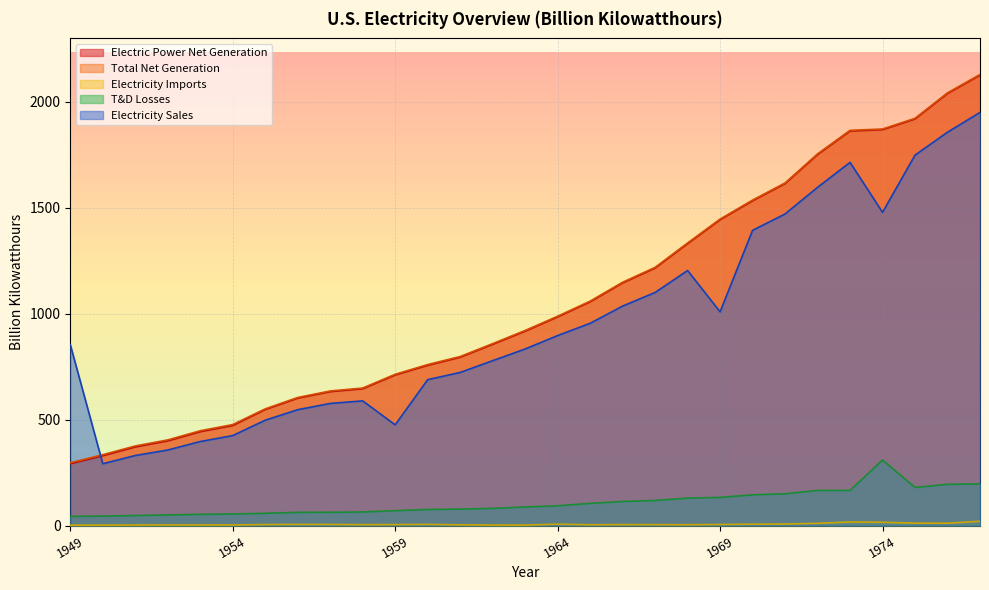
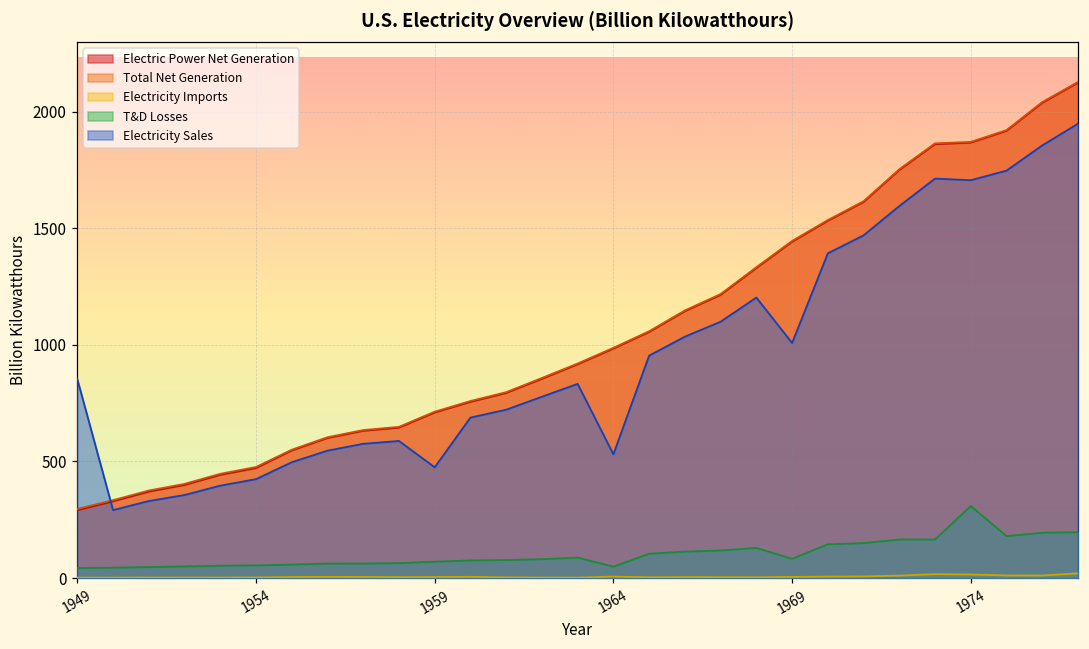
T&D Losses, 1964: 90 -> 50
Electricity Sales, 1964: 900 -> 530
T&D Losses, 1969: 130 -> 80
Electricity Sales, 1974: 1480 -> 1710
